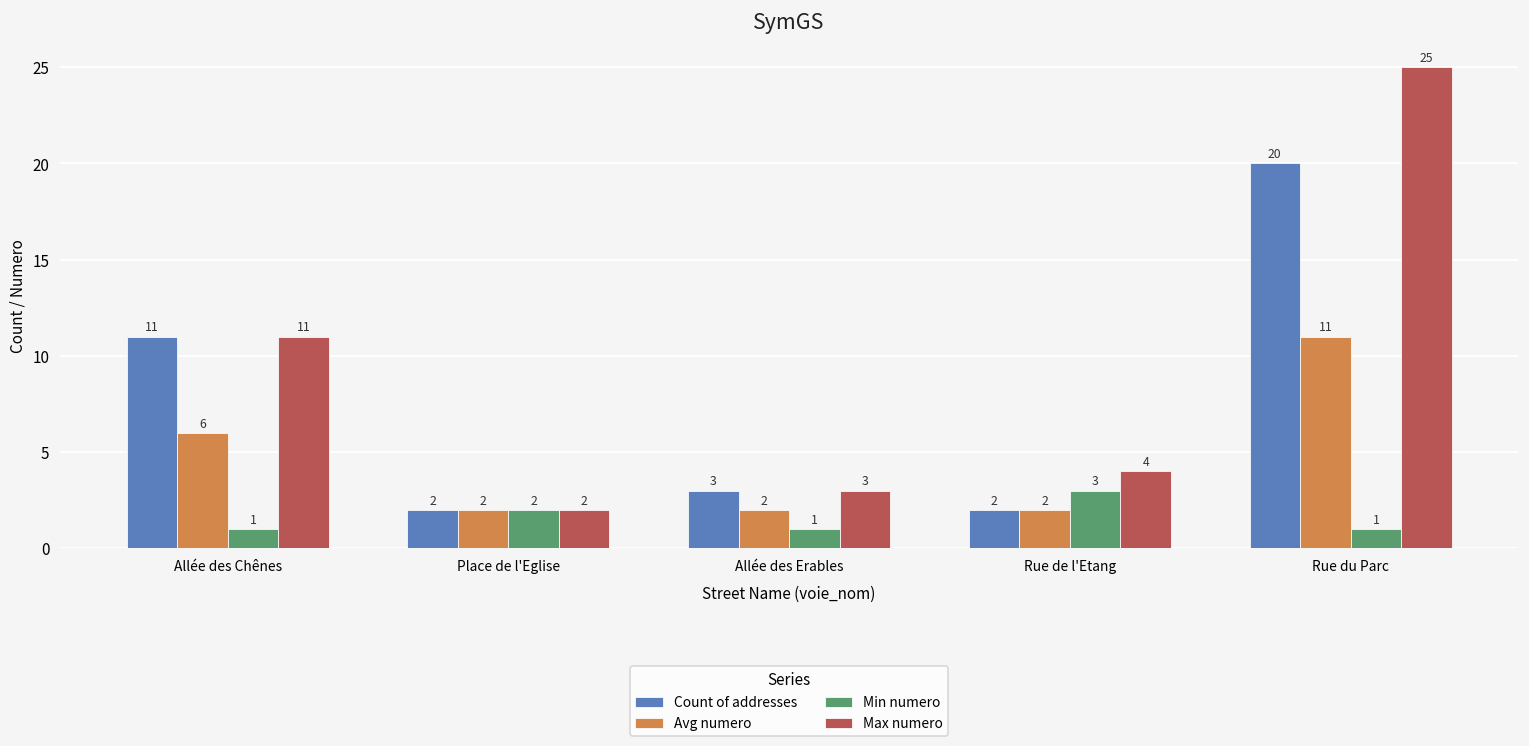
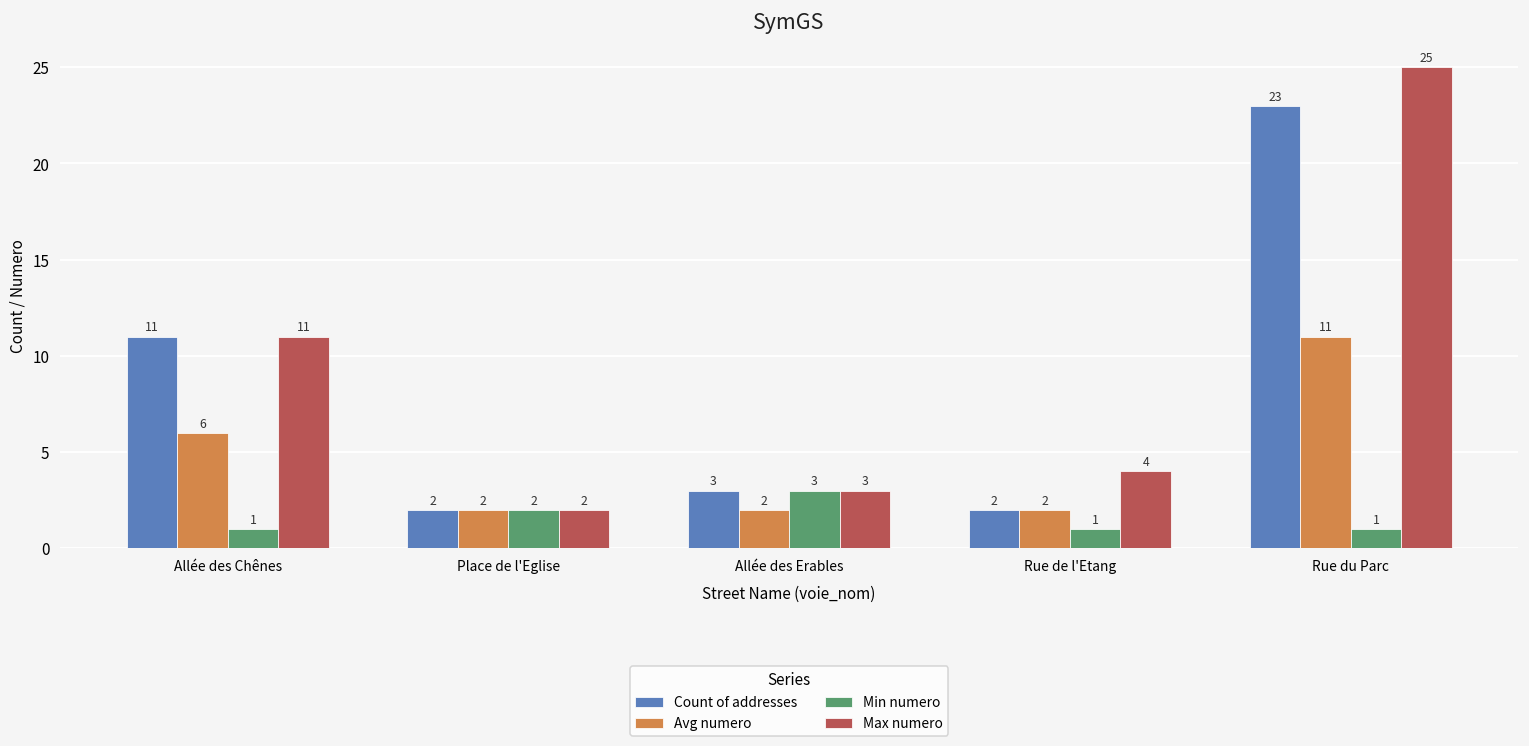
Min numero, Allée des Erables: 1 -> 3
Min numero, Rue de l'Etang: 3 -> 1
Count of addresses, Rue du Parc: 20 -> 23
